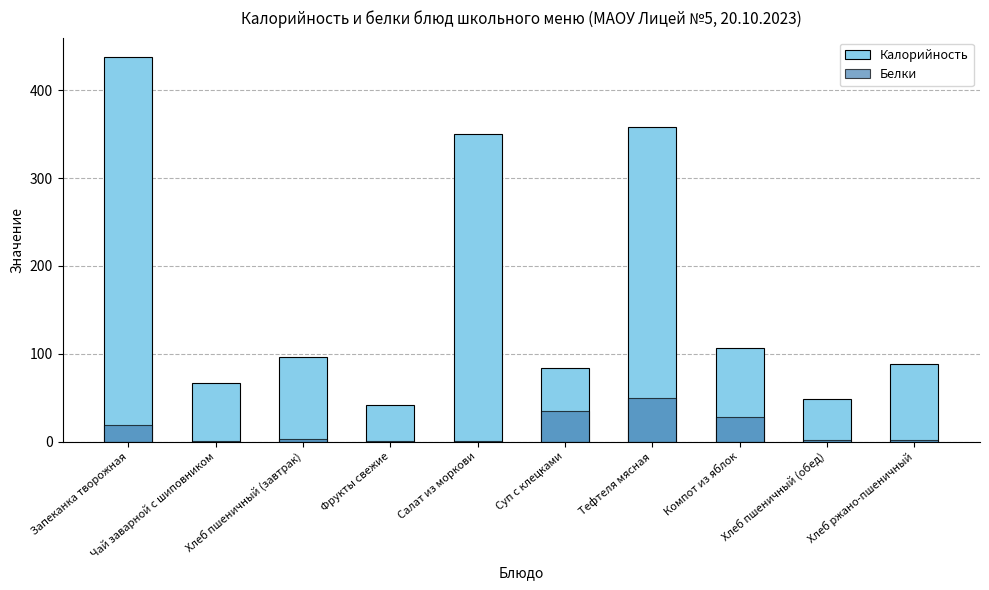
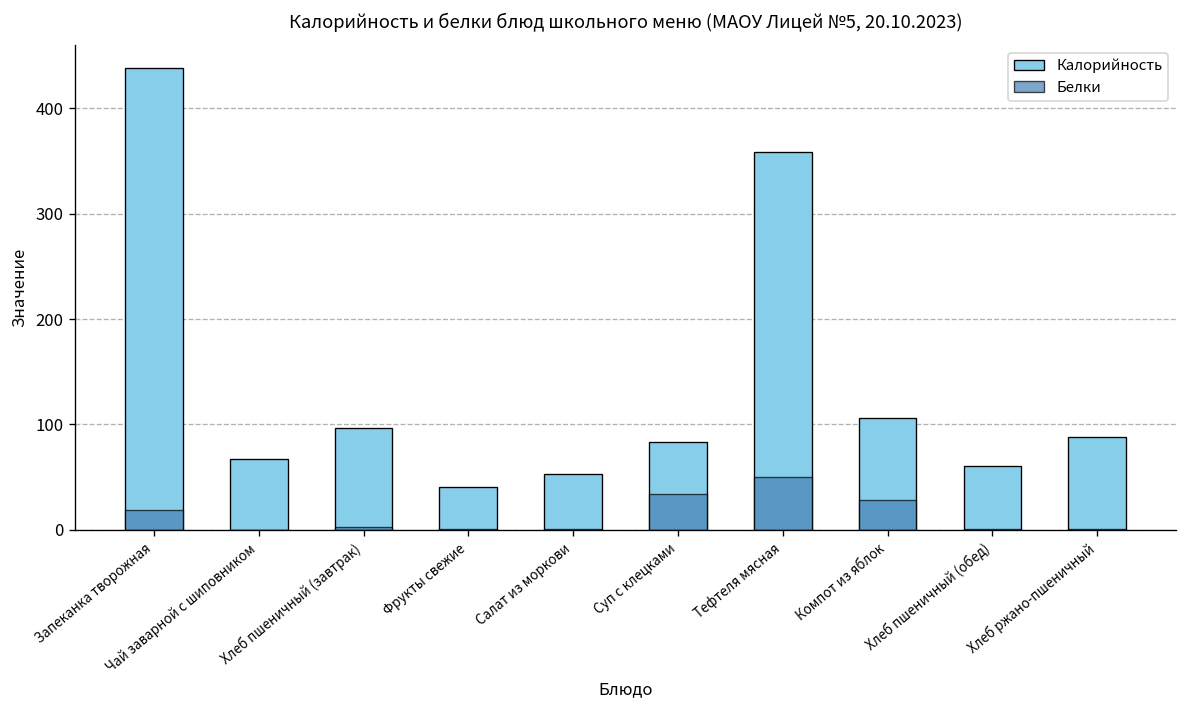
Калорийность, Салат из моркови: 350 -> 50
Калорийность, Хлеб пшеничный (обед): 50 -> 60
